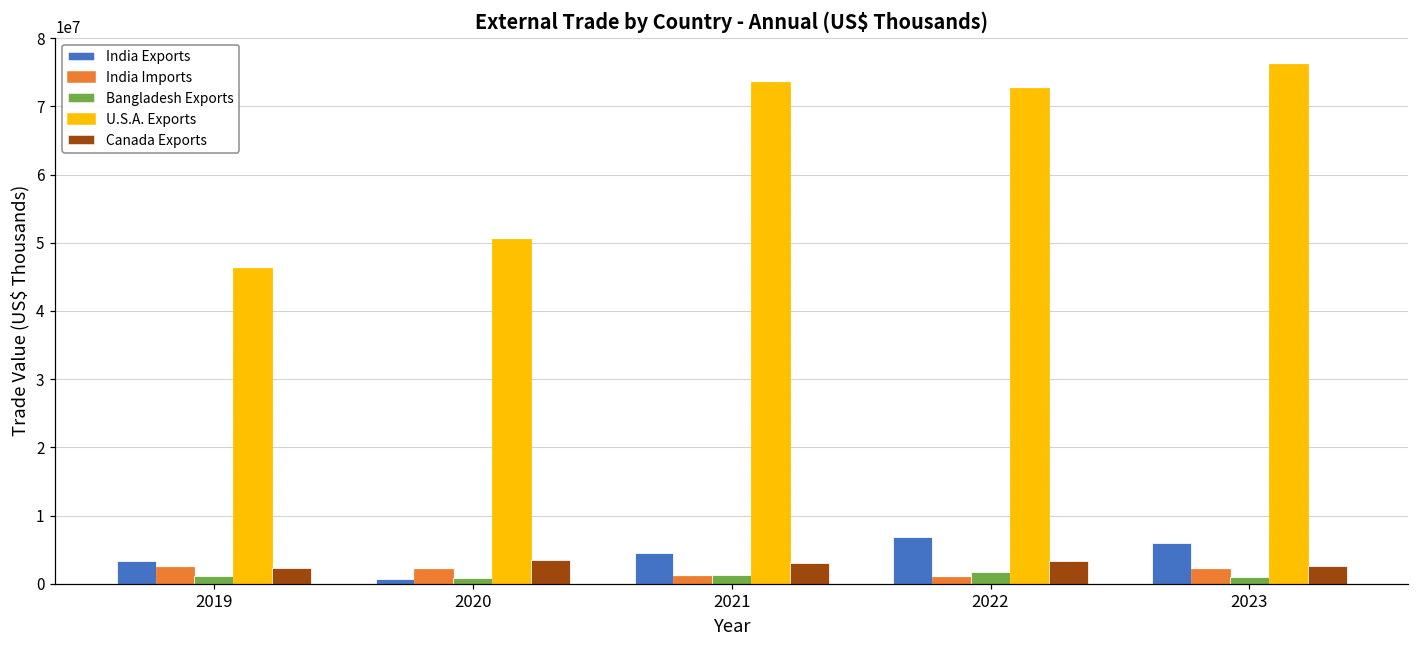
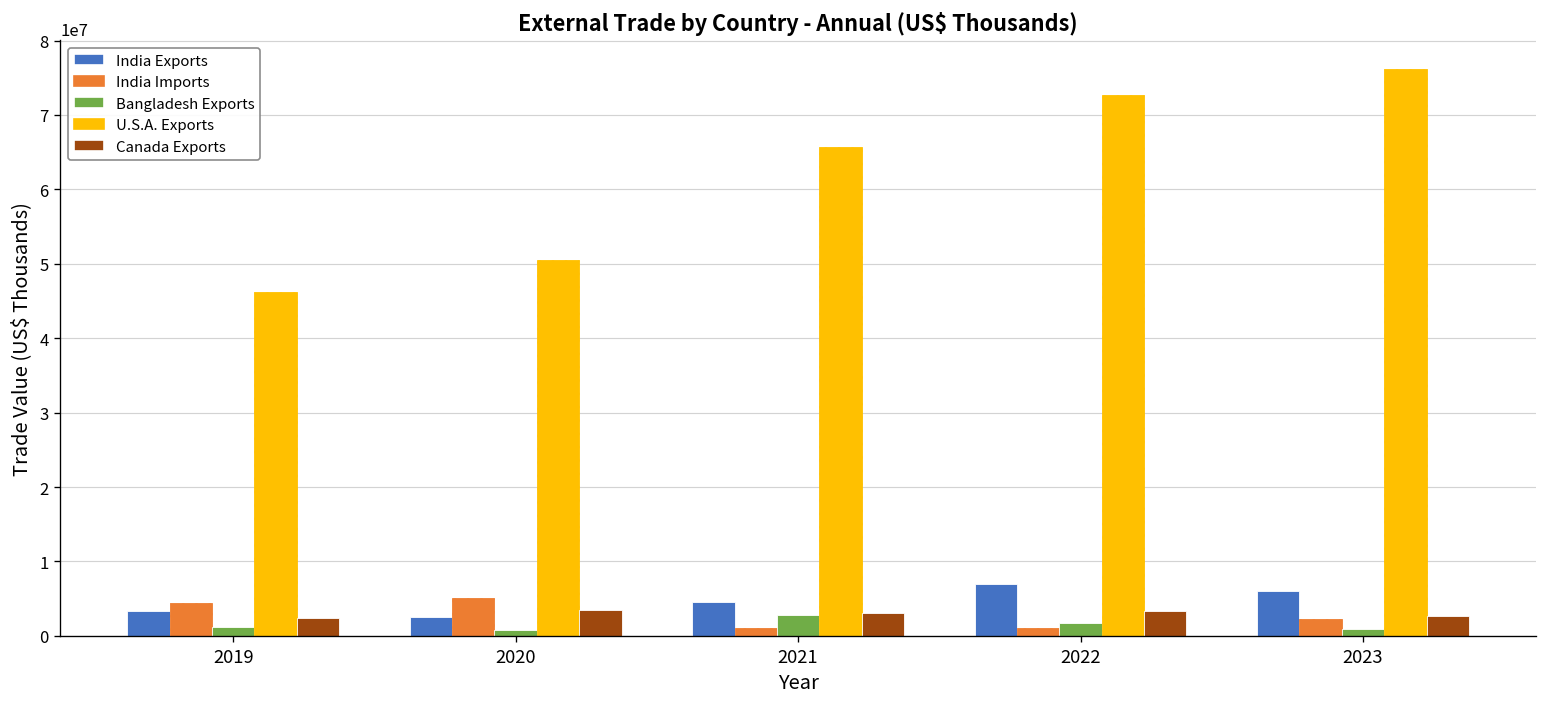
India Imports, 2019: 3000000 -> 4000000
India Exports, 2020: 1000000 -> 3000000
India Imports, 2020: 2000000 -> 5000000
Bangladesh Exports, 2021: 1000000 -> 3000000
U.S.A. Exports, 2021: 74000000 -> 66000000
